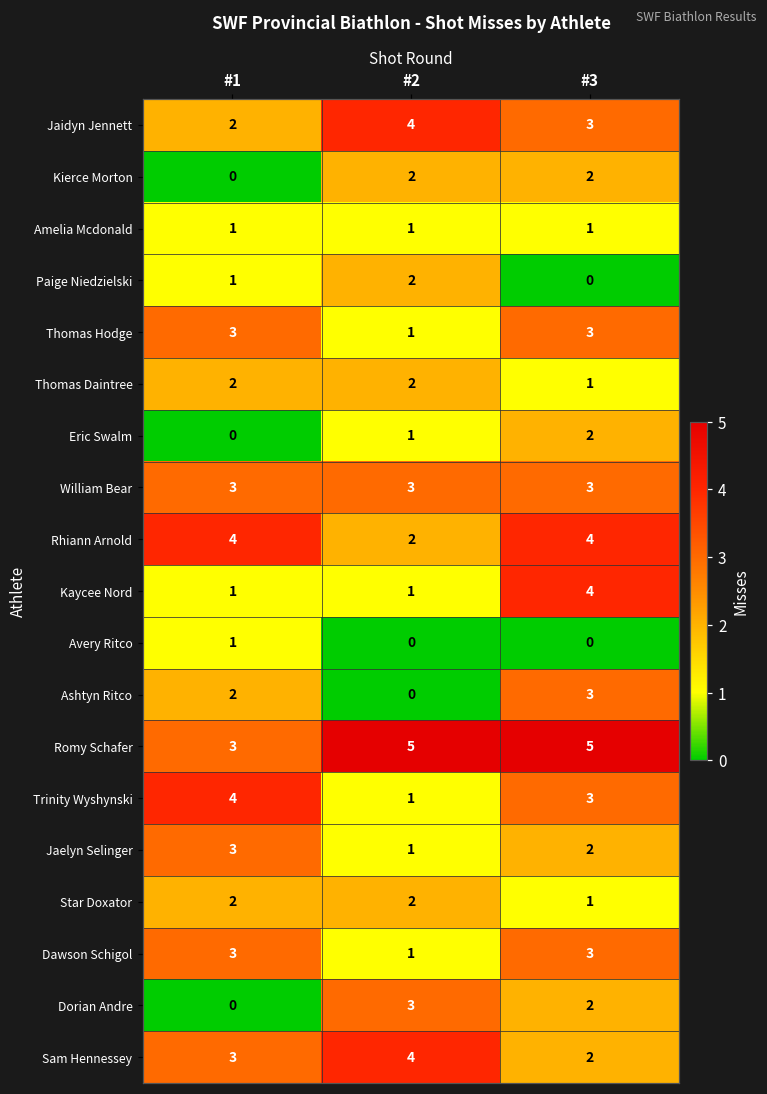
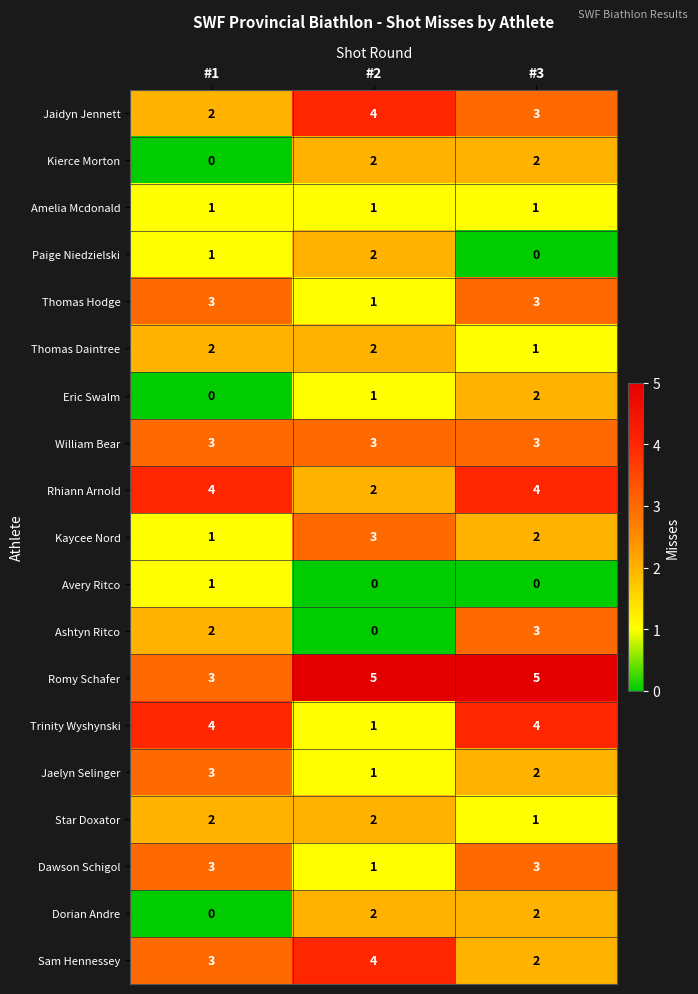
Kaycee Nord, #2: 1 -> 3
Kaycee Nord, #3: 4 -> 2
Trinity Wyshynski, #3: 3 -> 4
Dorian Andre, #2: 3 -> 2
